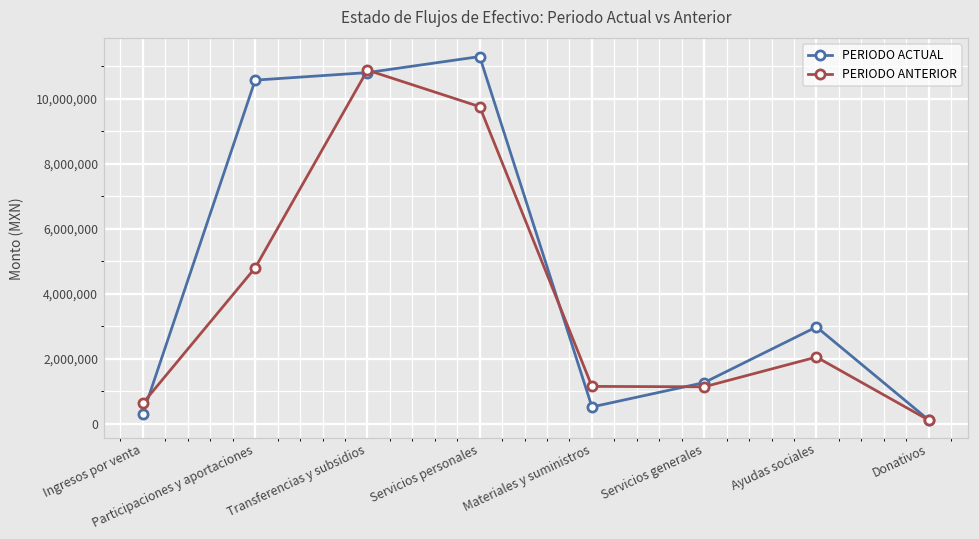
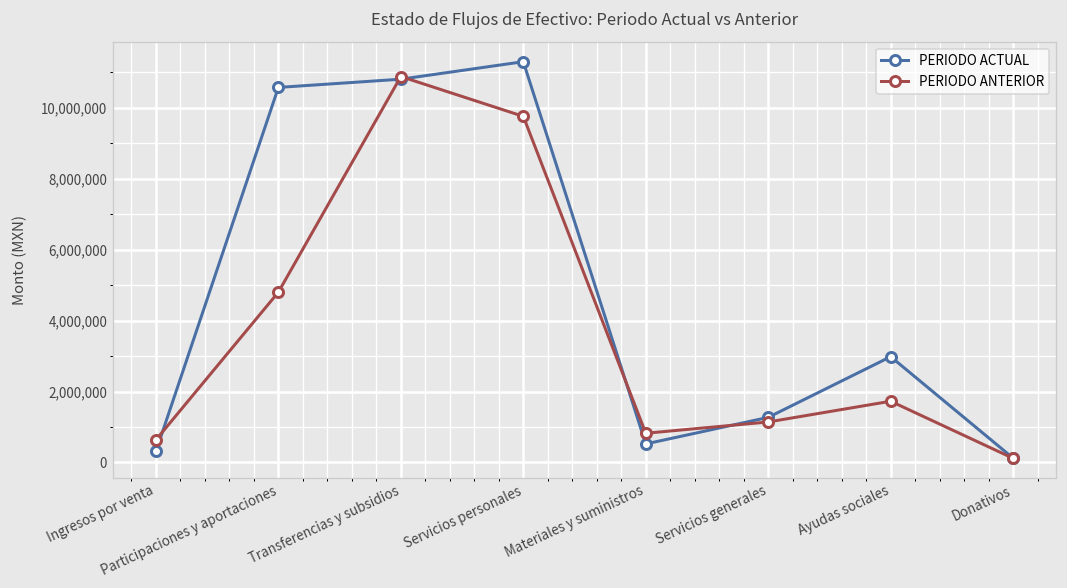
PERIODO ANTERIOR, Materiales y suministros: 1,200,000 -> 800,000
PERIODO ANTERIOR, Ayudas sociales: 2,100,000 -> 1,700,000
